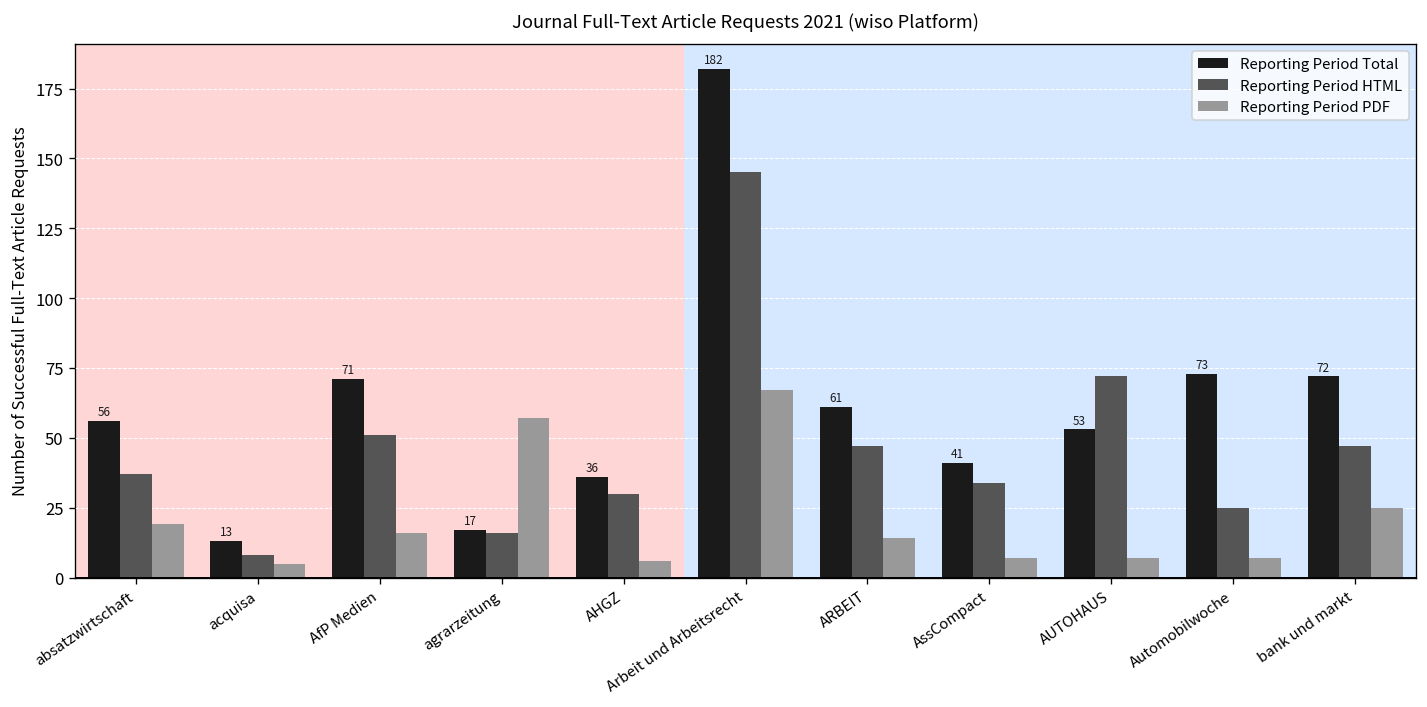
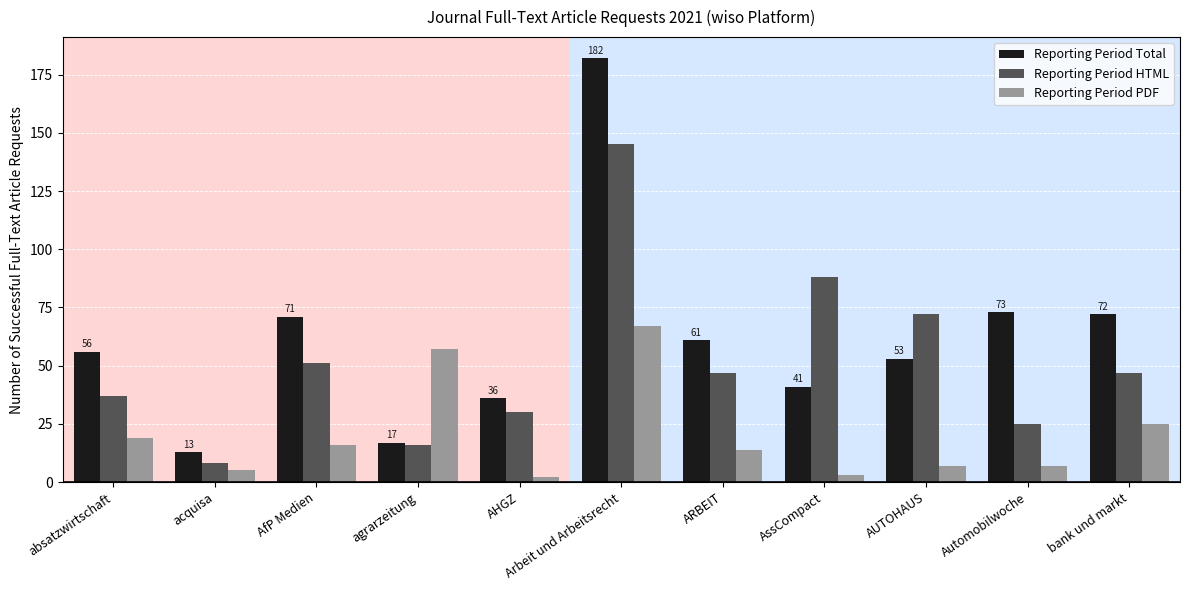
Reporting Period PDF, AHGZ: 6 -> 2
Reporting Period HTML, AssCompact: 34 -> 88
Reporting Period PDF, AssCompact: 7 -> 3
